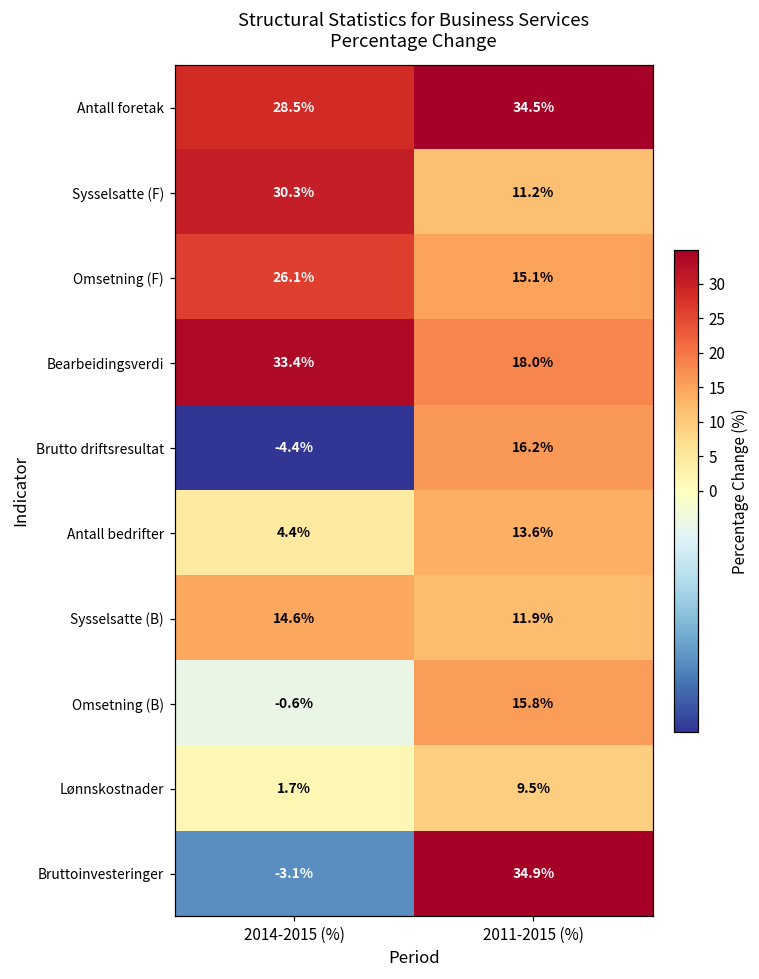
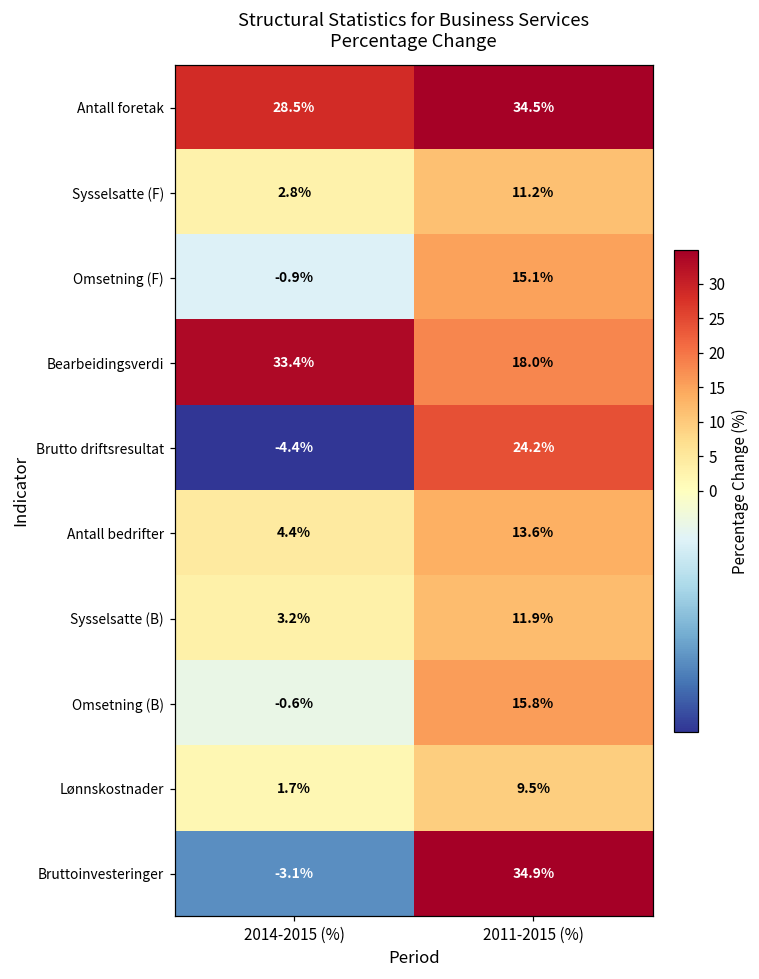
Sysselsatte (F), 2014-2015 (%): 30.3% -> 2.8%
Omsetning (F), 2014-2015 (%): 26.1% -> -0.9%
Brutto driftsresultat, 2011-2015 (%): 16.2% -> 24.2%
Sysselsatte (B), 2014-2015 (%): 14.6% -> 3.2%
